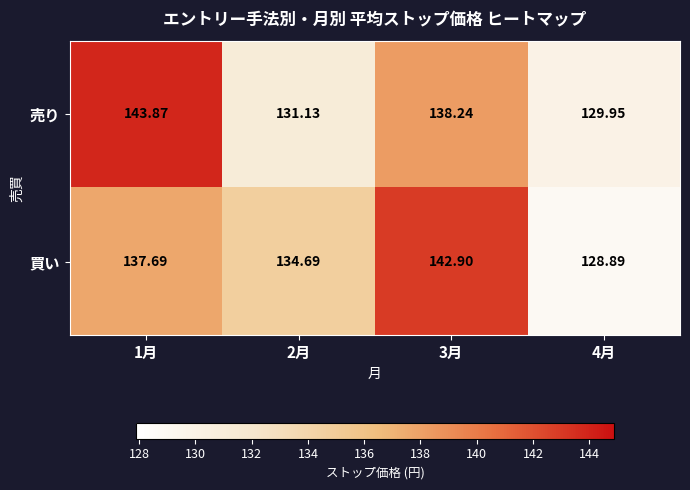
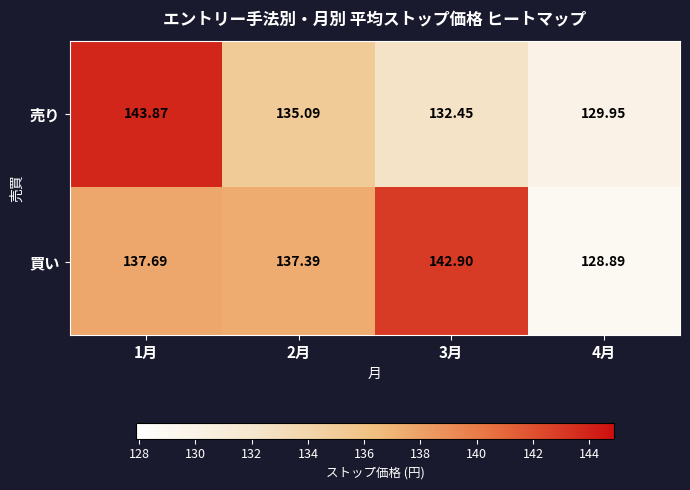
売り, 2月: 131.13 -> 135.09
売り, 3月: 138.24 -> 132.45
買い, 2月: 134.69 -> 137.39
